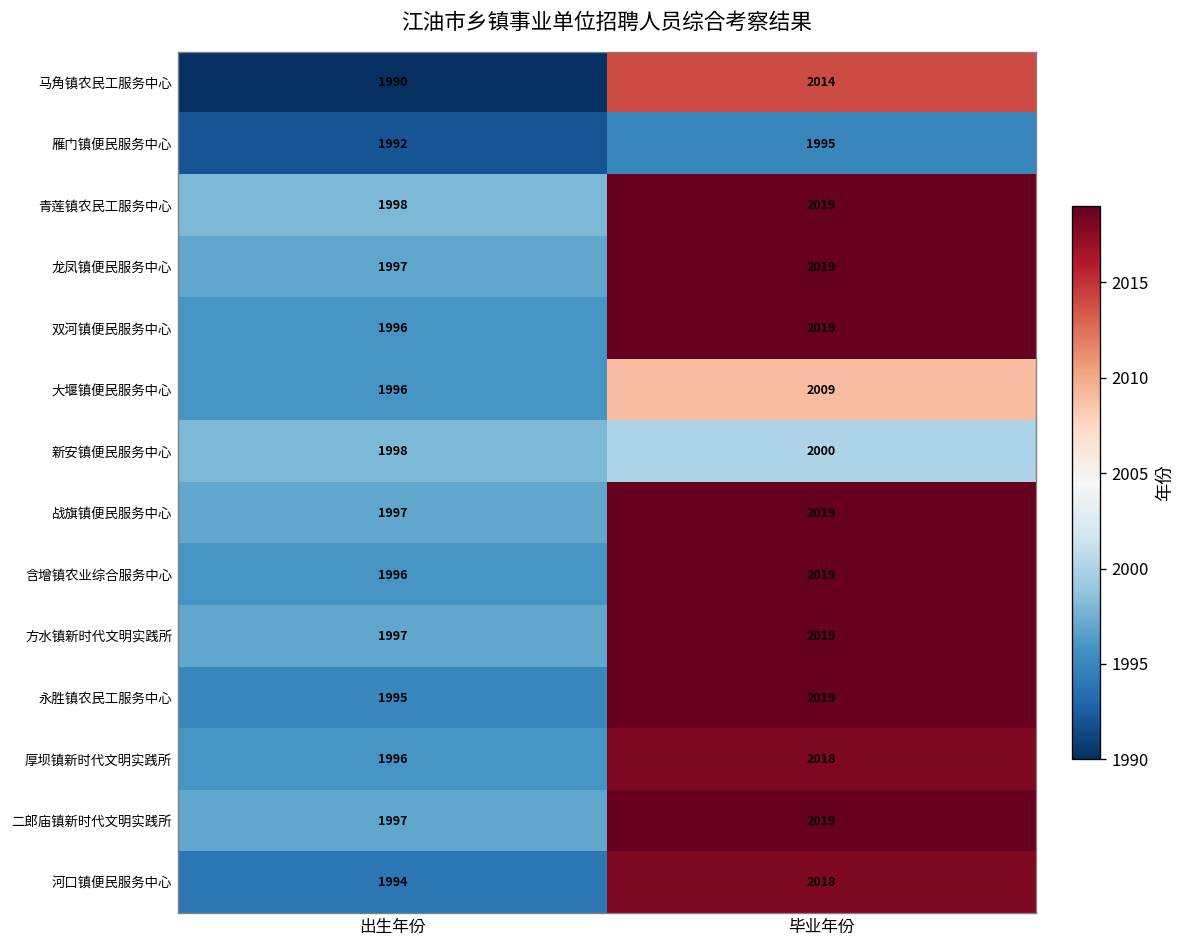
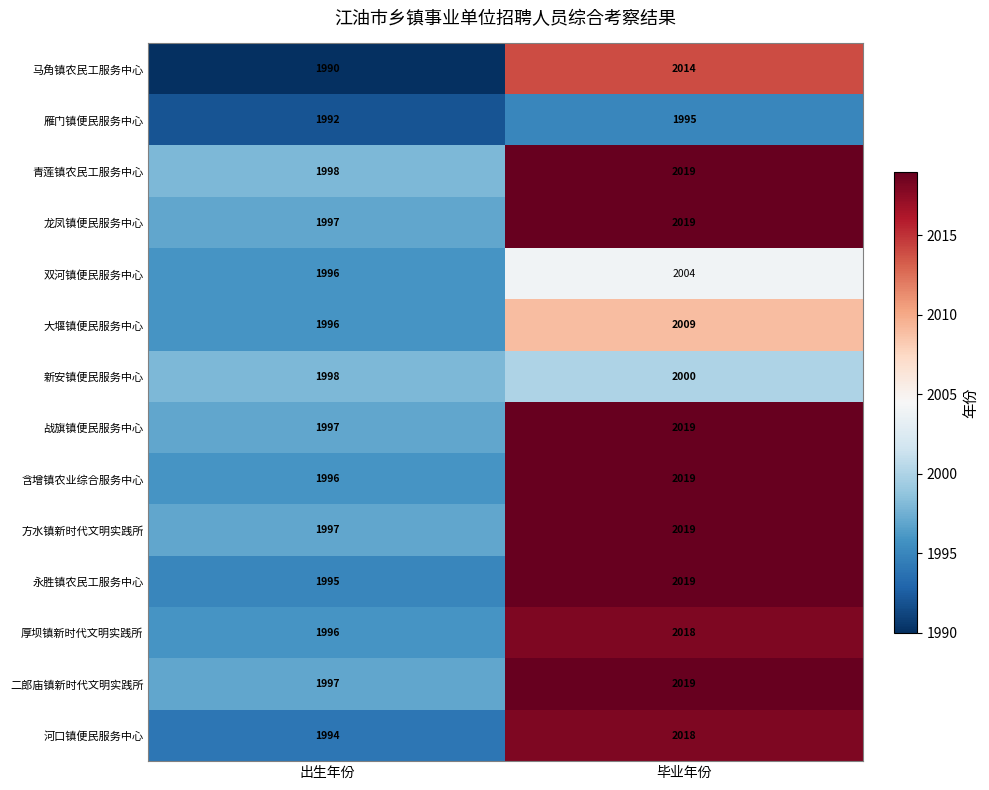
双河镇便民服务中心, 毕业年份: 2019 -> 2004
